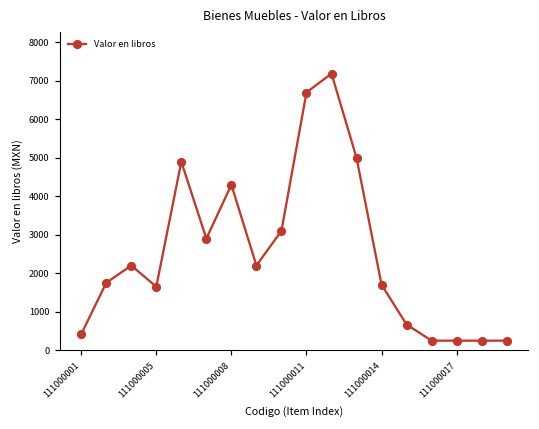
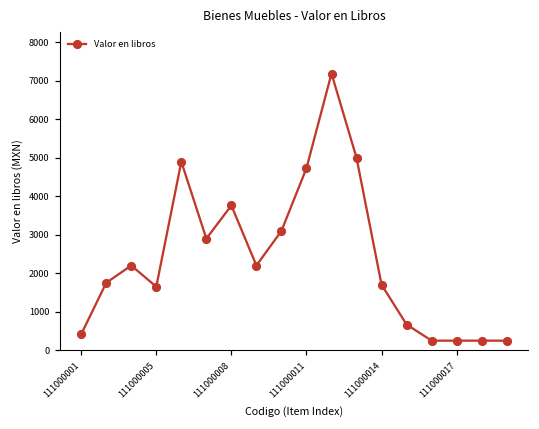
111000008: 4300 -> 3800
111000011: 6700 -> 4700
